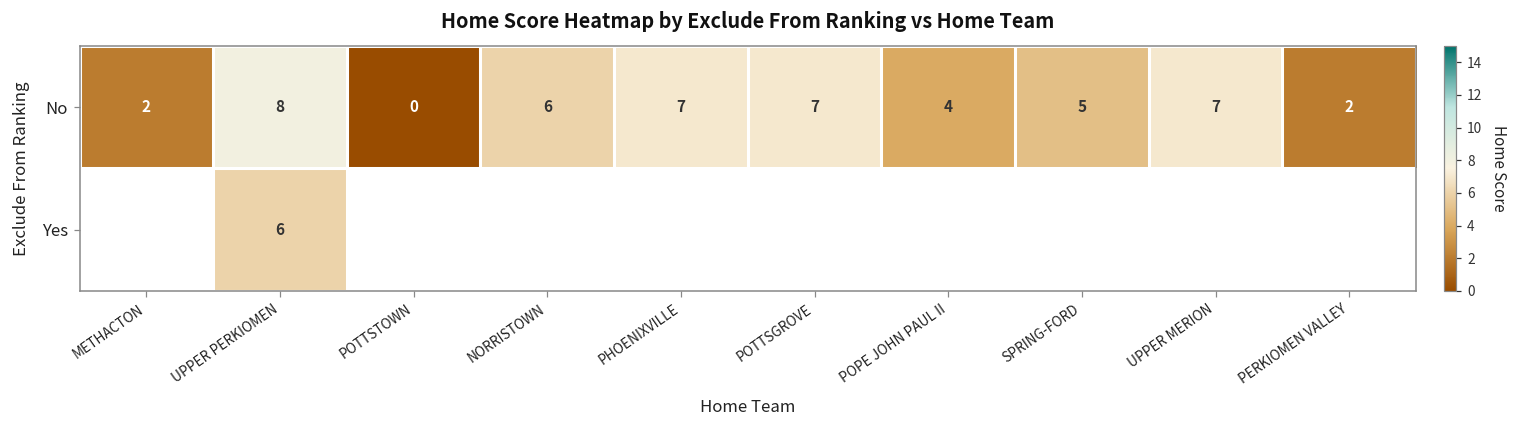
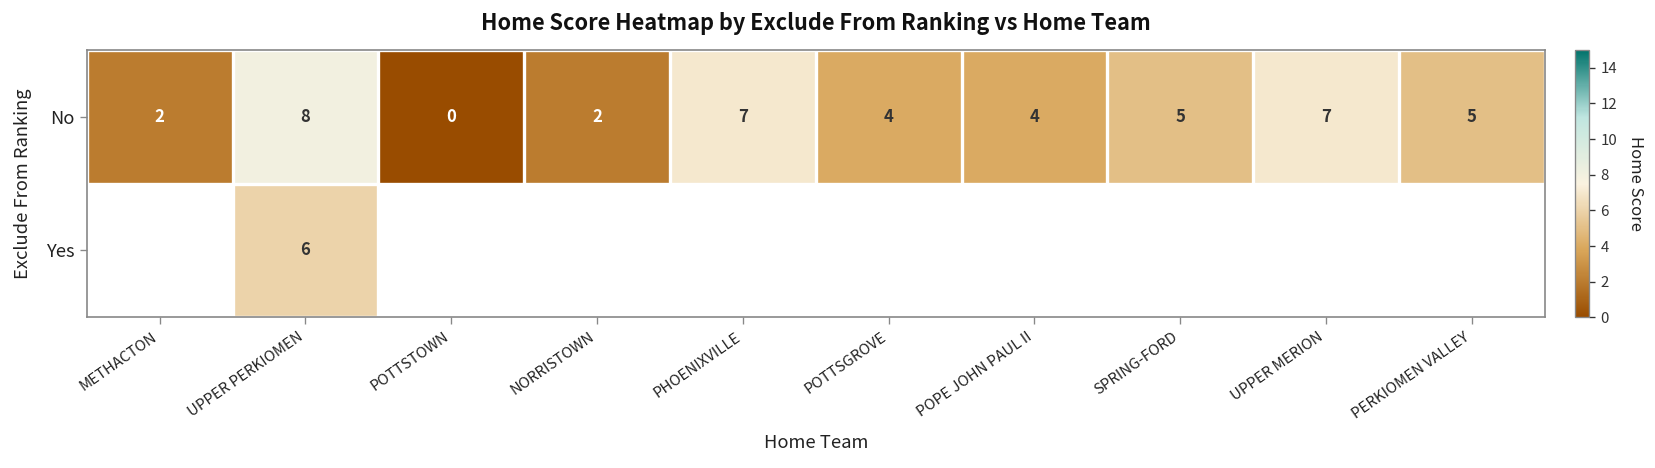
No, NORRISTOWN: 6 -> 2
No, POTTSGROVE: 7 -> 4
No, PERKIOMEN VALLEY: 2 -> 5
